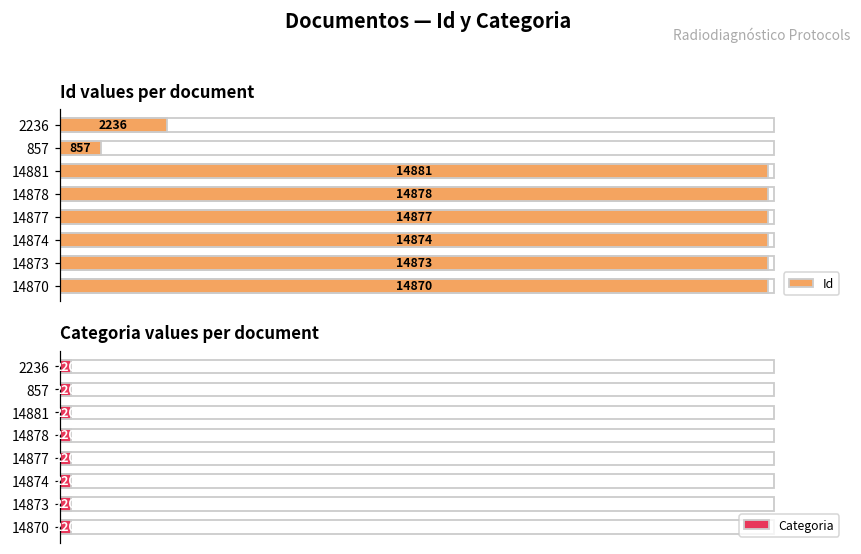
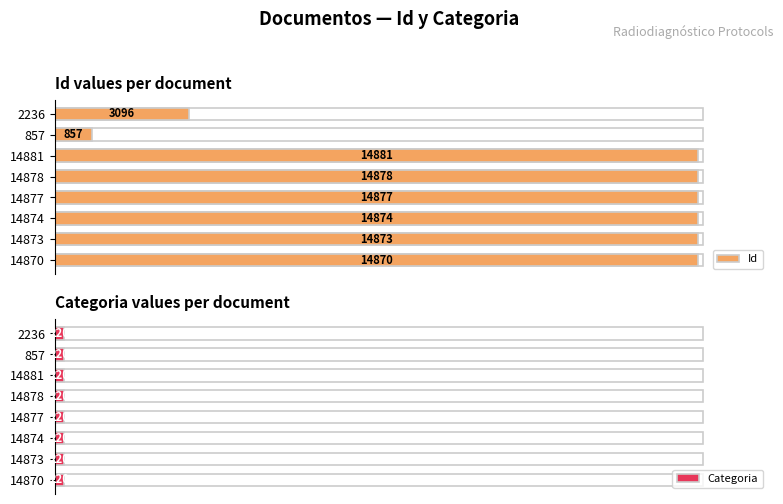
Id values per document, Id, 2236: 2236 -> 3096
